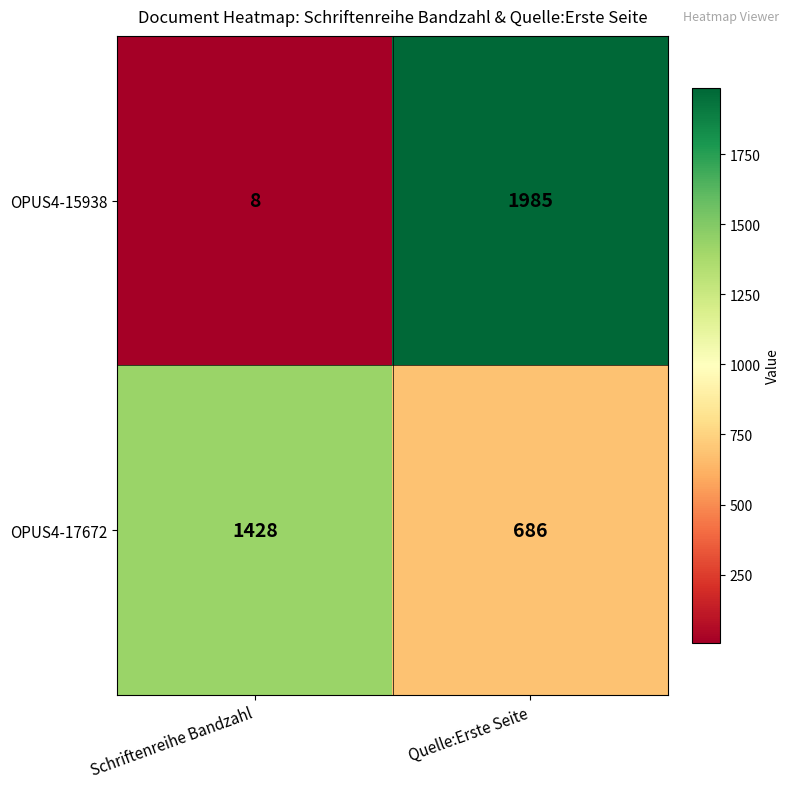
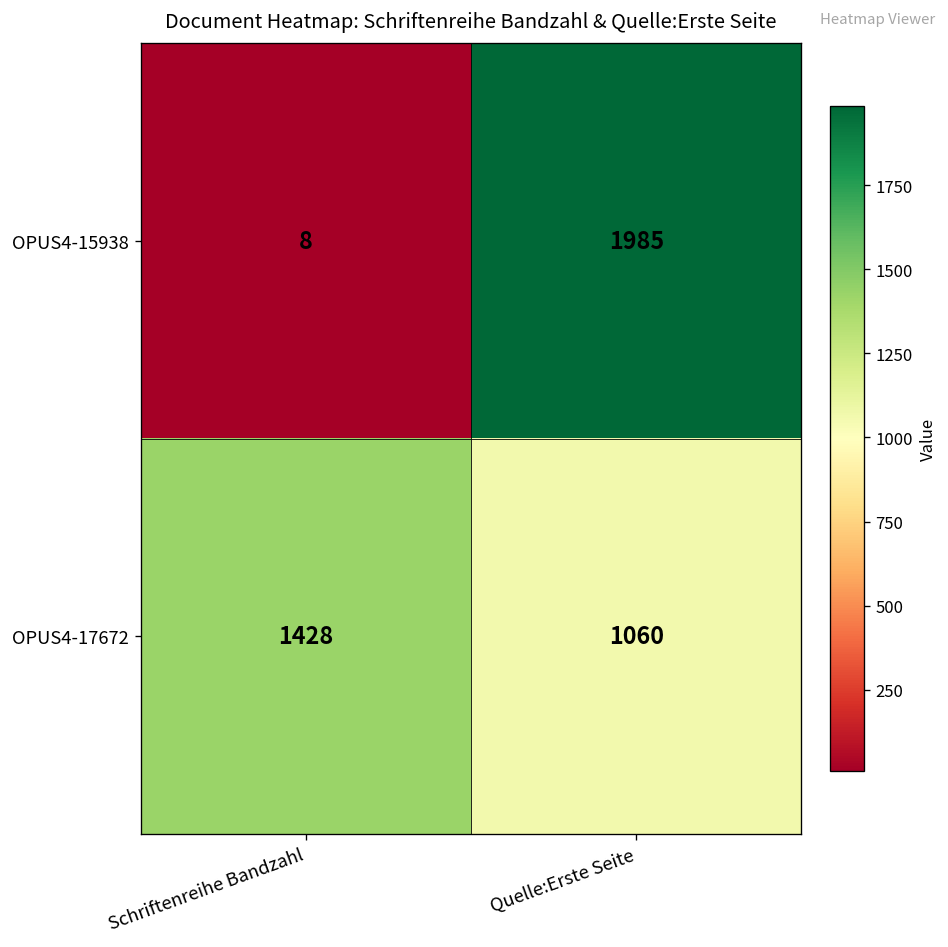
OPUS4-17672, Quelle:Erste Seite: 686 -> 1060
